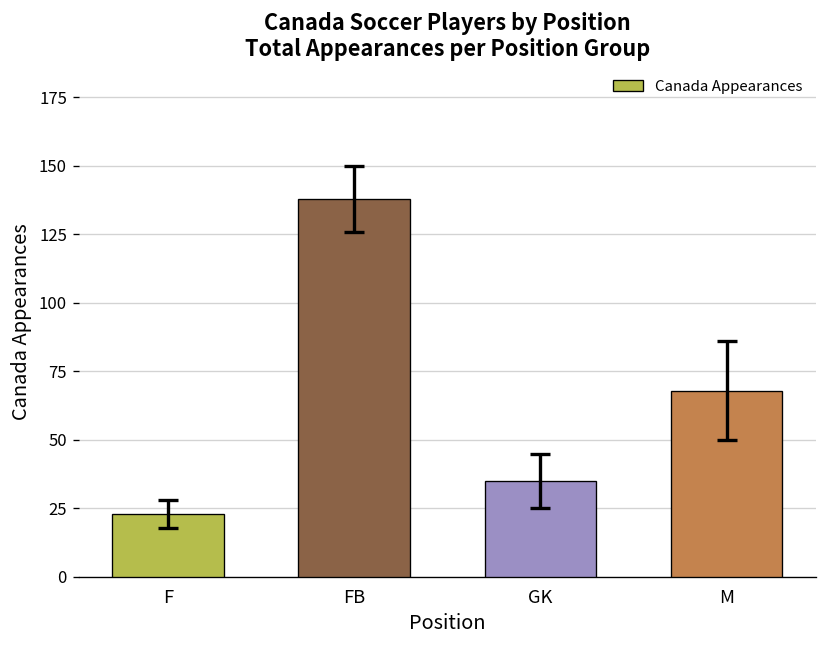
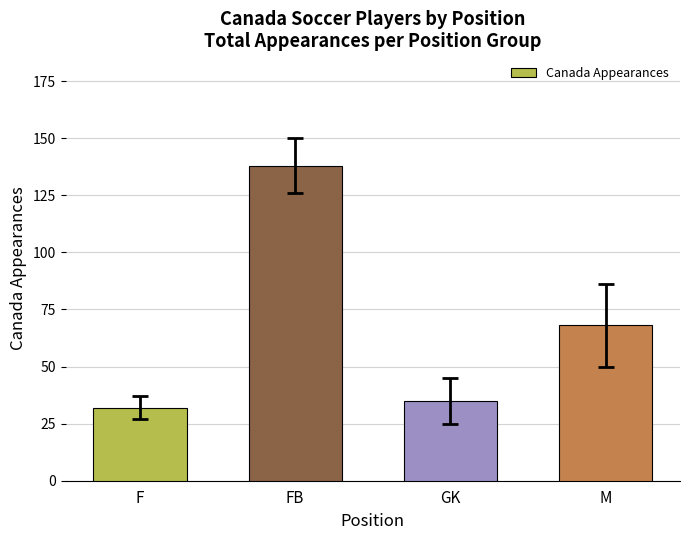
Canada Appearances, F: 23 -> 32
